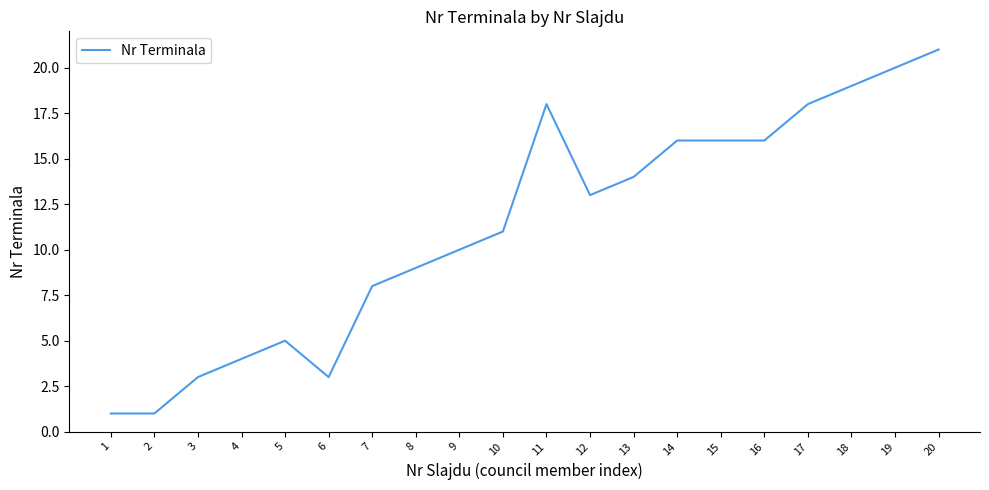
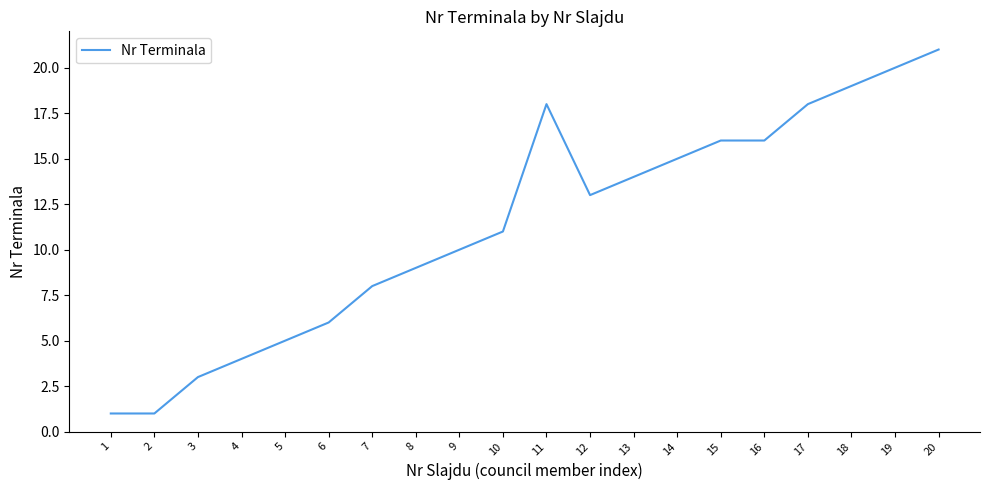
6: 3 -> 6
14: 16 -> 15
